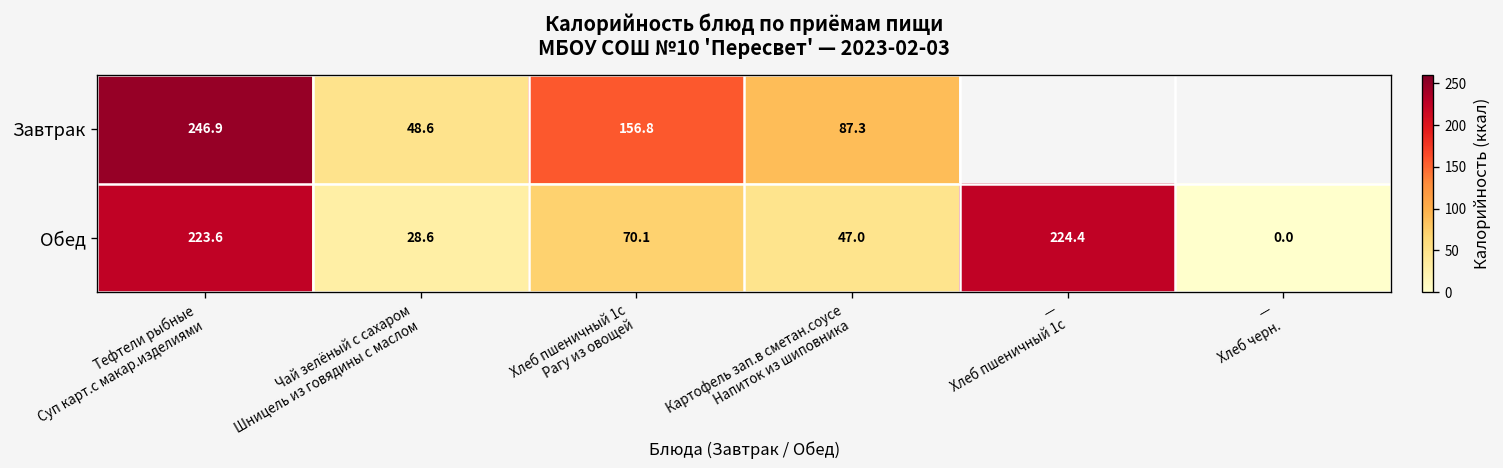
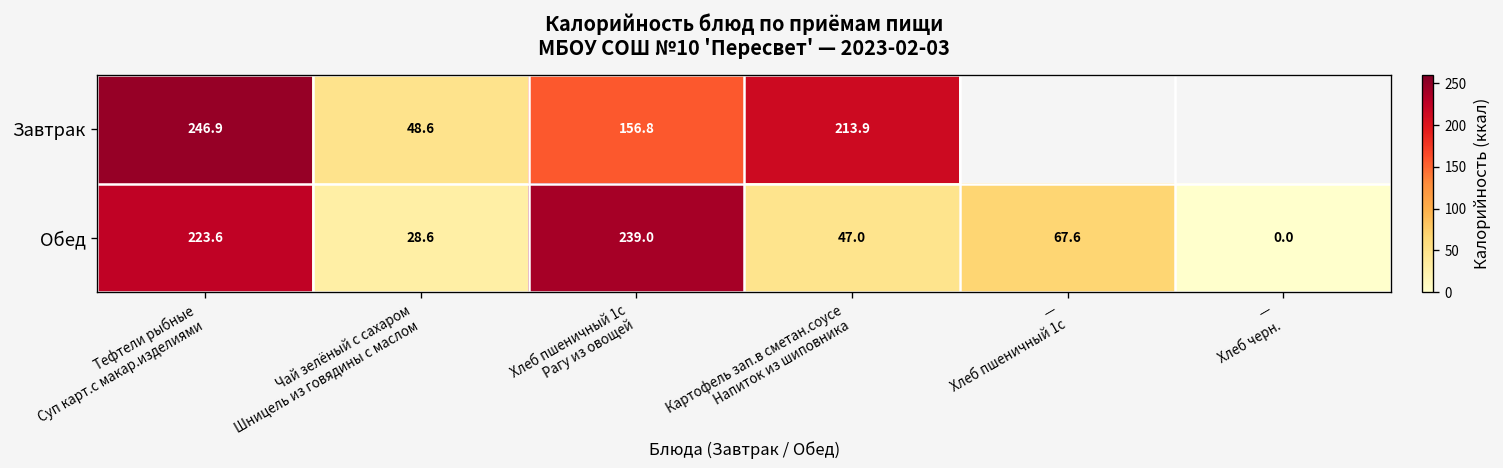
Завтрак, Картофель зап.в сметан.соусе Напиток из шиповника: 87.3 -> 213.9
Обед, Хлеб пшеничный 1с Рагу из овощей: 70.1 -> 239.0
Обед, — Хлеб пшеничный 1с: 224.4 -> 67.6
